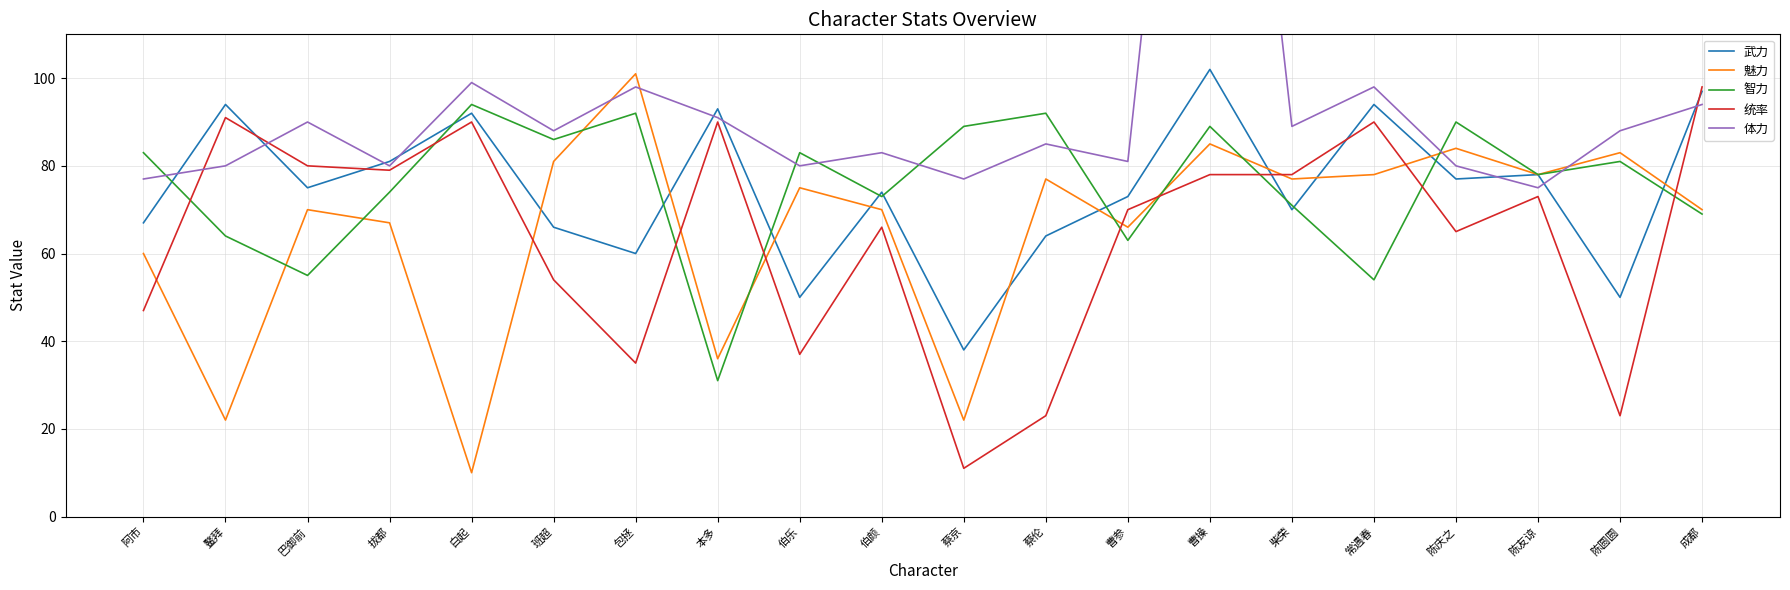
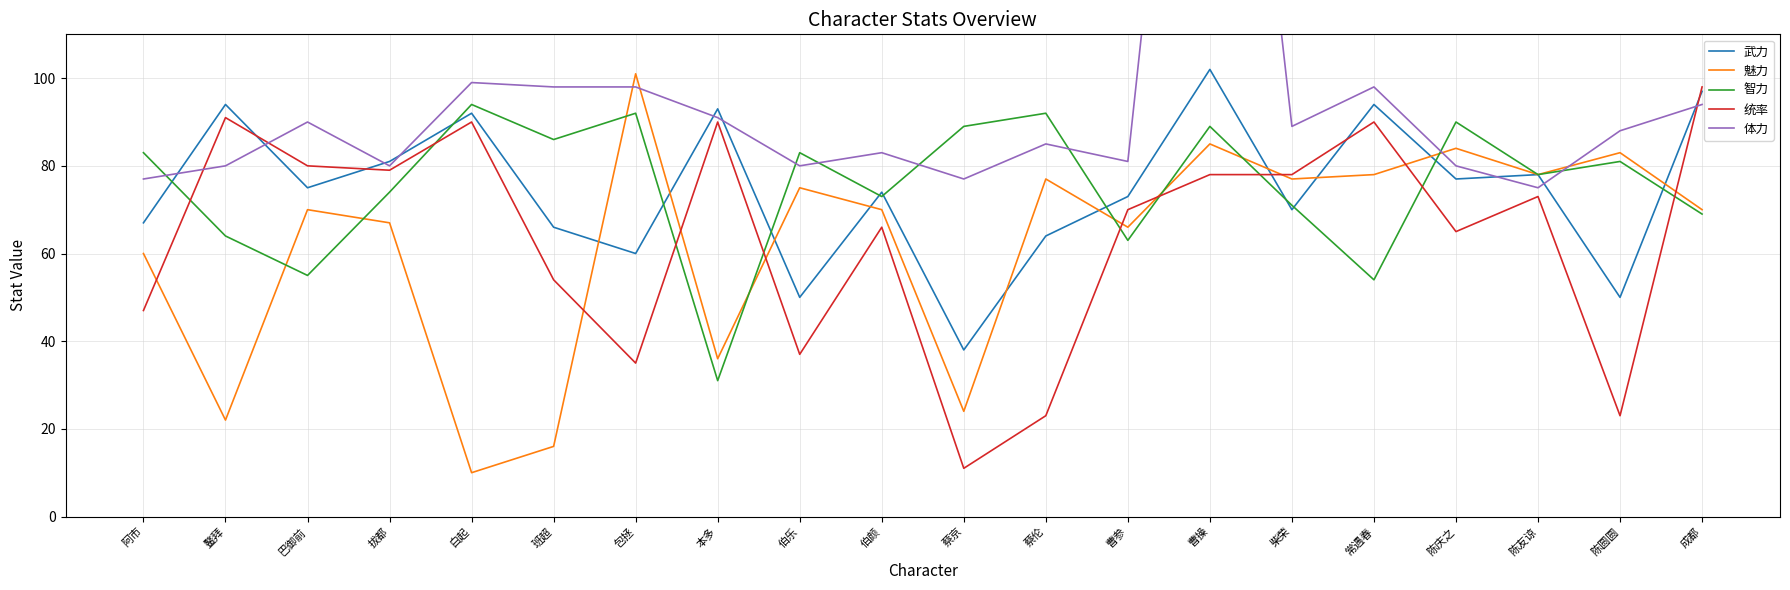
魅力, 班超: 81 -> 16
体力, 班超: 88 -> 98
魅力, 蔡京: 22 -> 24
